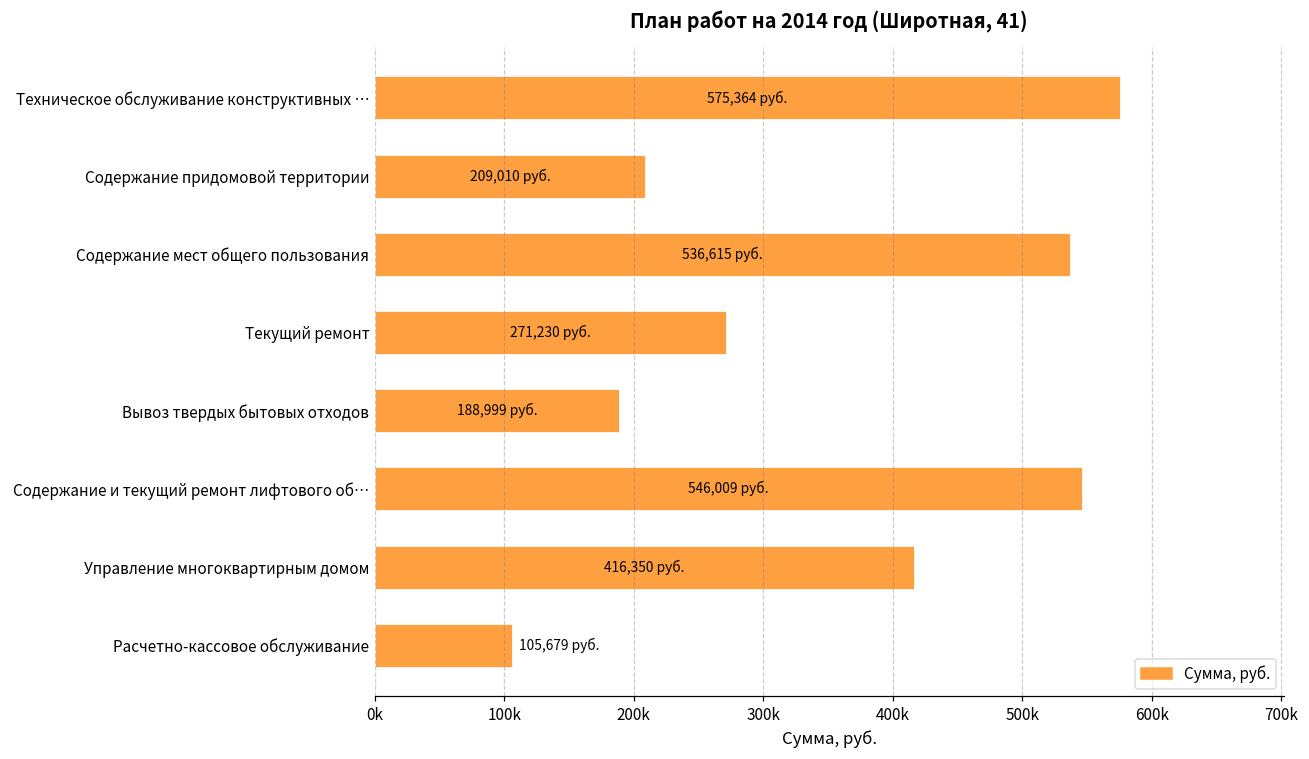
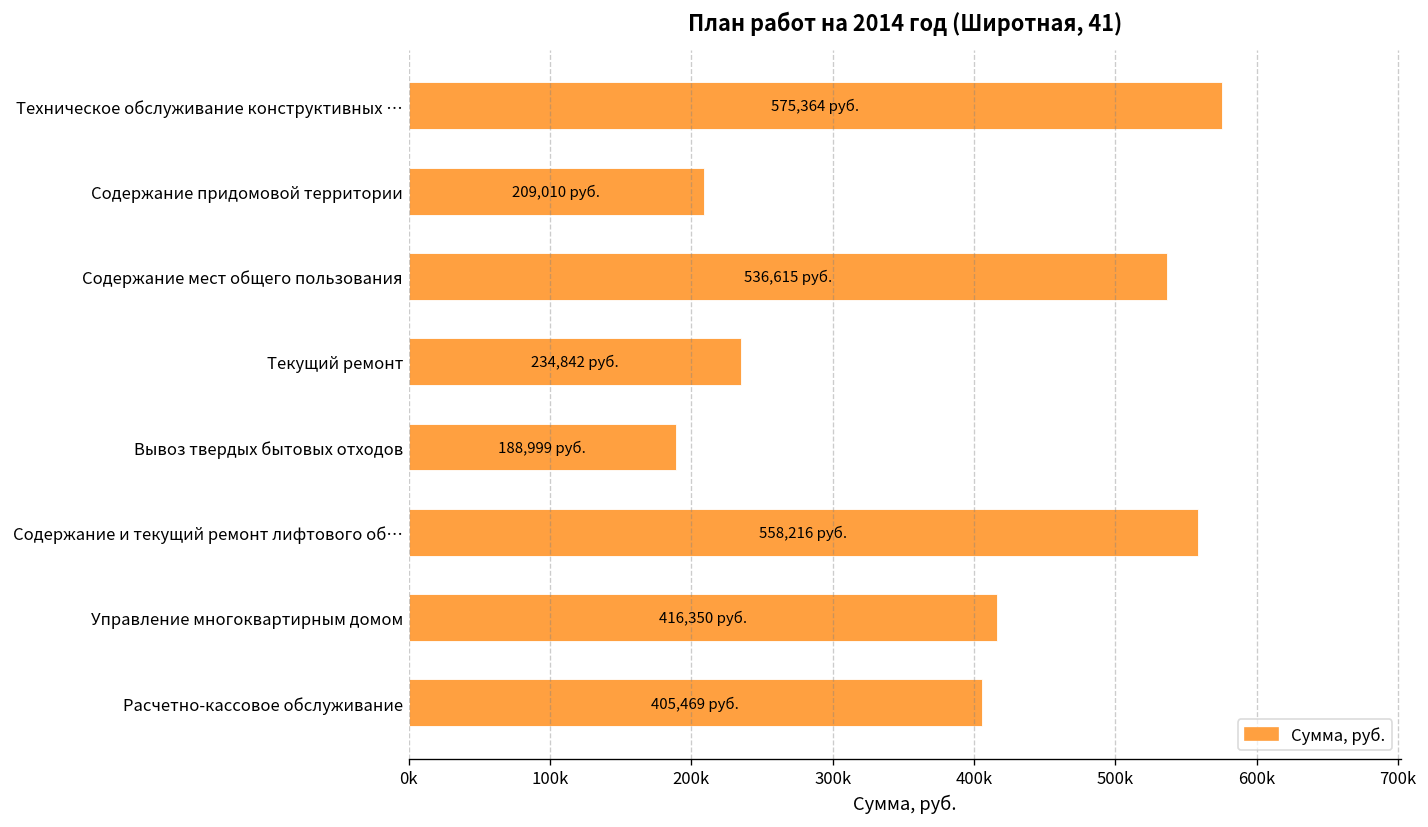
Текущий ремонт: 271,230 -> 234,842
Содержание и текущий ремонт лифтового об…: 546,009 -> 558,216
Расчетно-кассовое обслуживание: 105,679 -> 405,469
